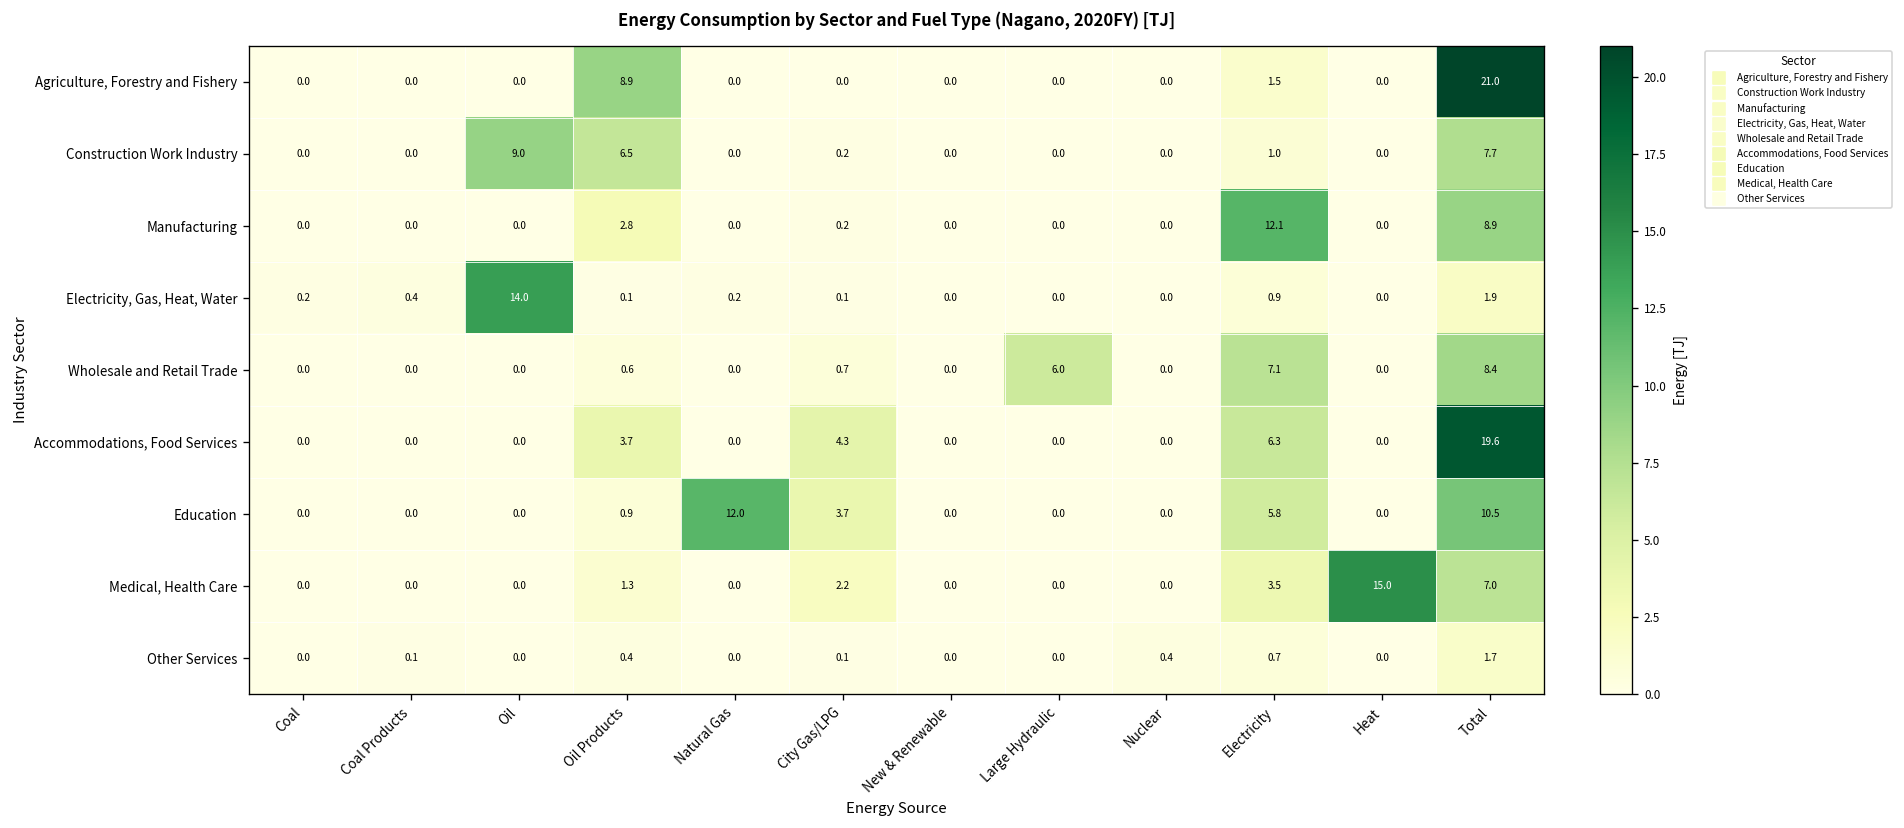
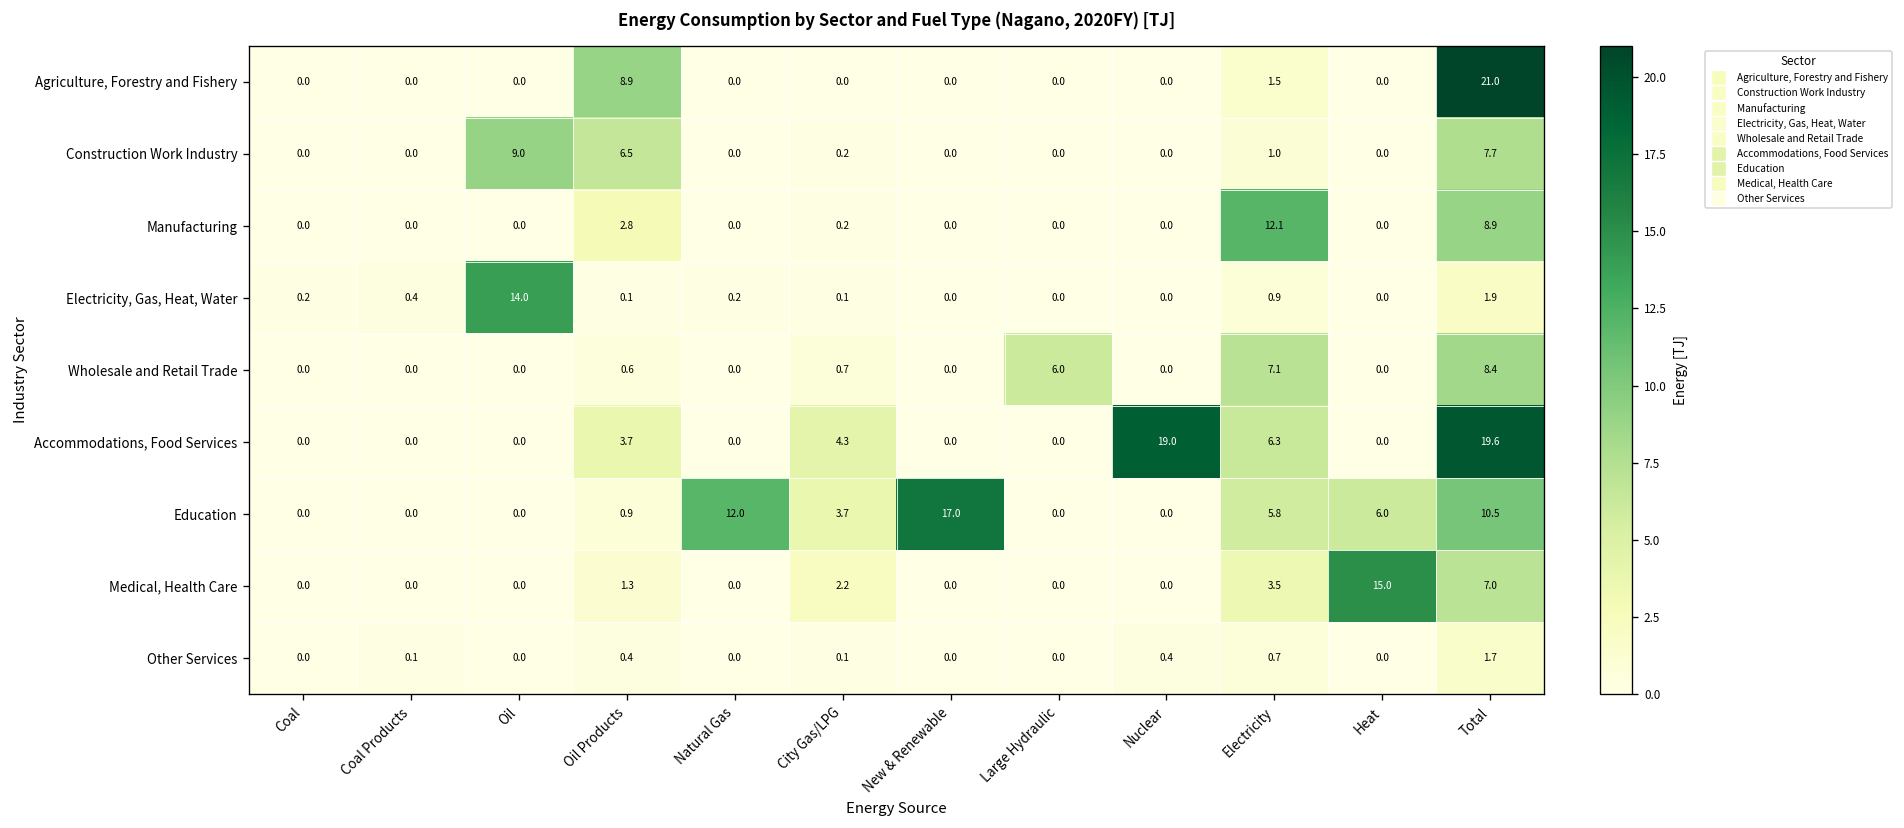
Accommodations, Food Services, Nuclear: 0.0 -> 19.0
Education, New & Renewable: 0.0 -> 17.0
Education, Heat: 0.0 -> 6.0
